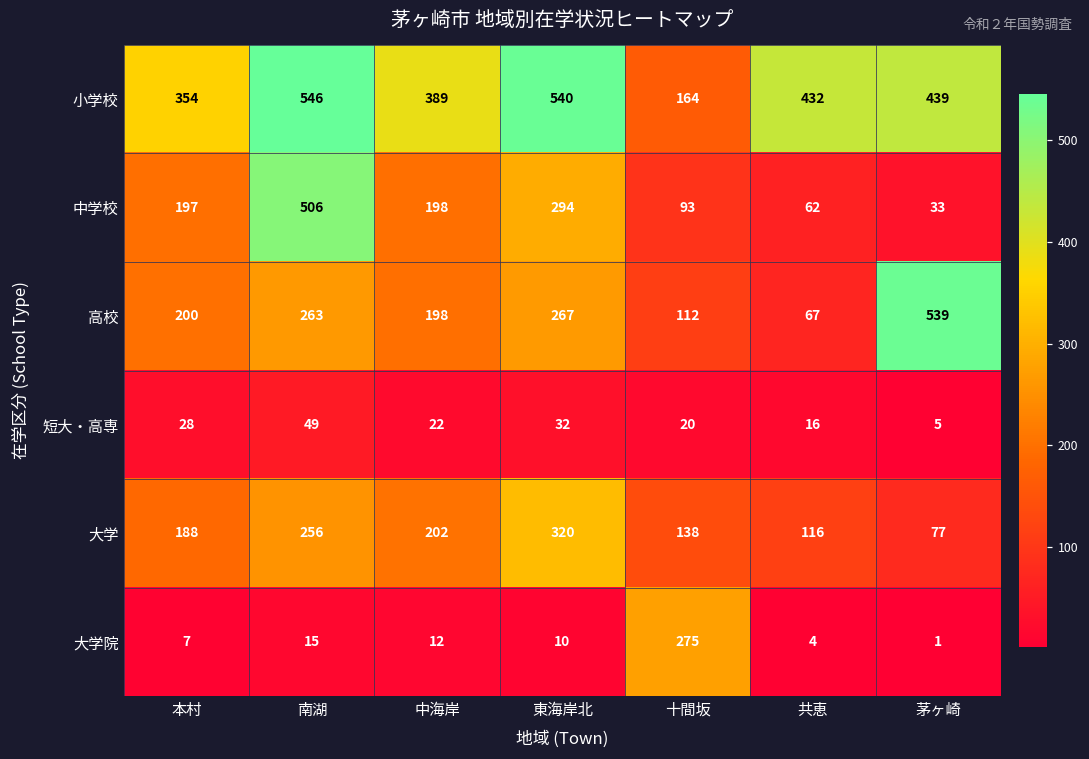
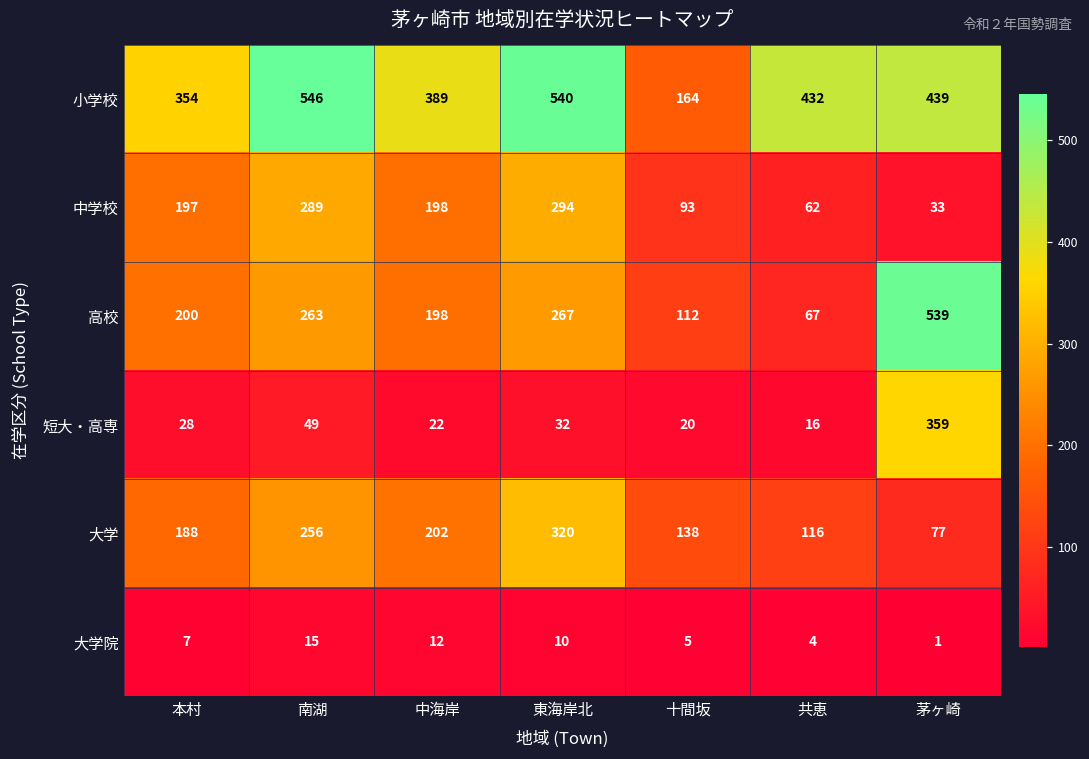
中学校, 南湖: 506 -> 289
短大・高専, 茅ヶ崎: 5 -> 359
大学院, 十間坂: 275 -> 5
